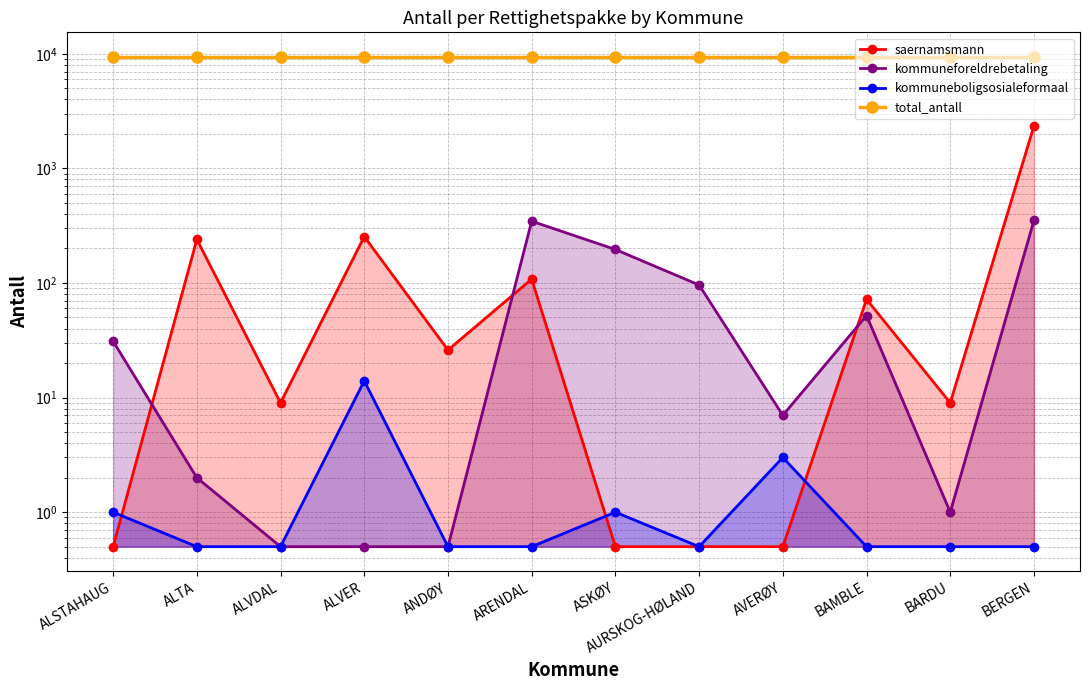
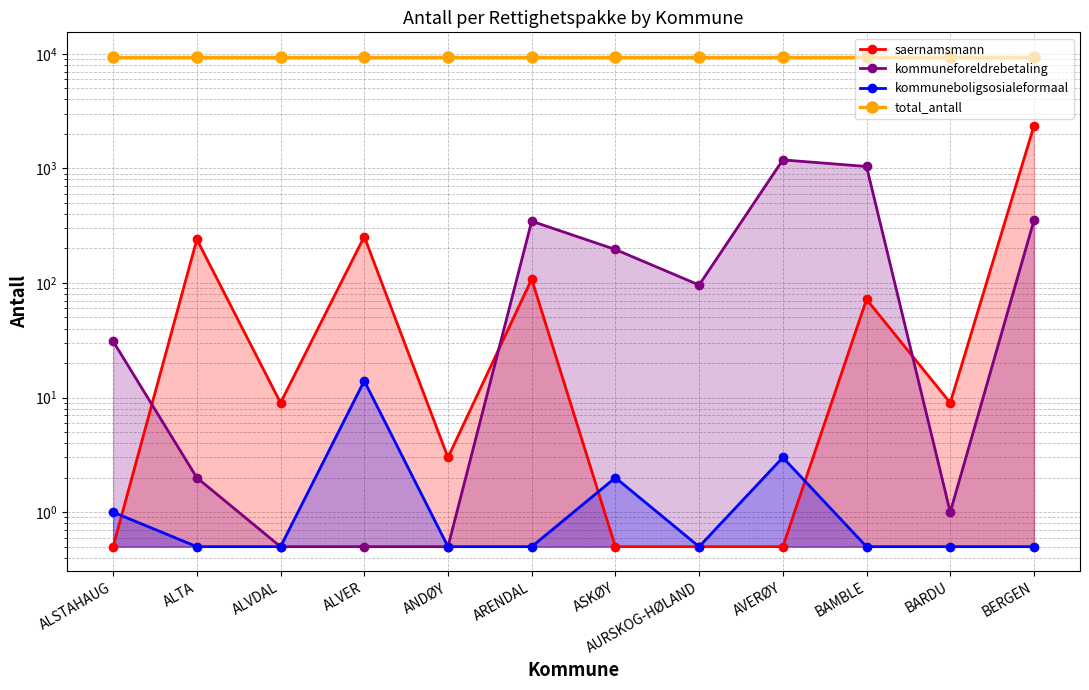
saernamsmann, ANDØY: 26 -> 3
kommuneboligsosialeformaal, ASKØY: 1 -> 2
kommuneforeldrebetaling, AVERØY: 7 -> 1200
kommuneforeldrebetaling, BAMBLE: 50 -> 1000
